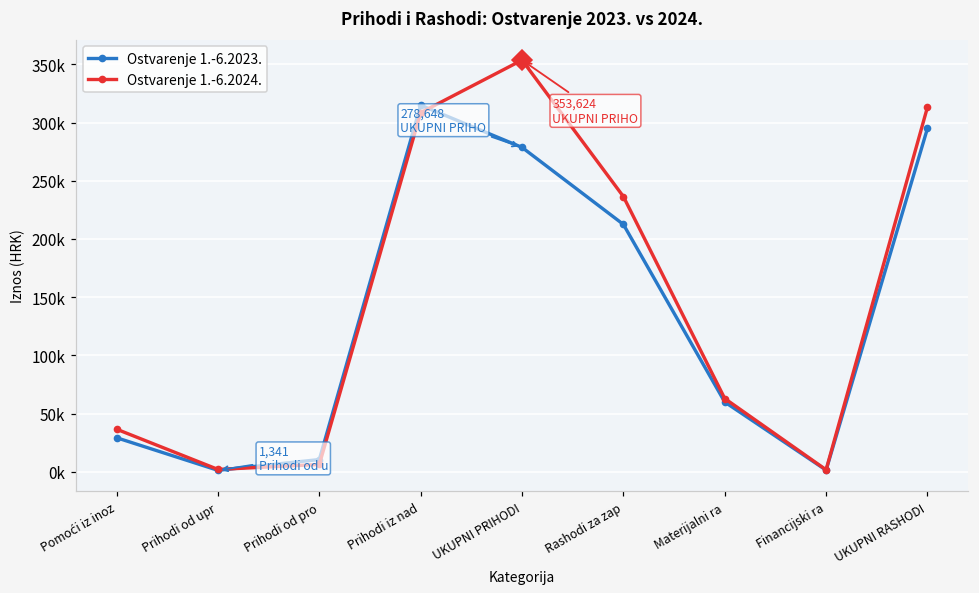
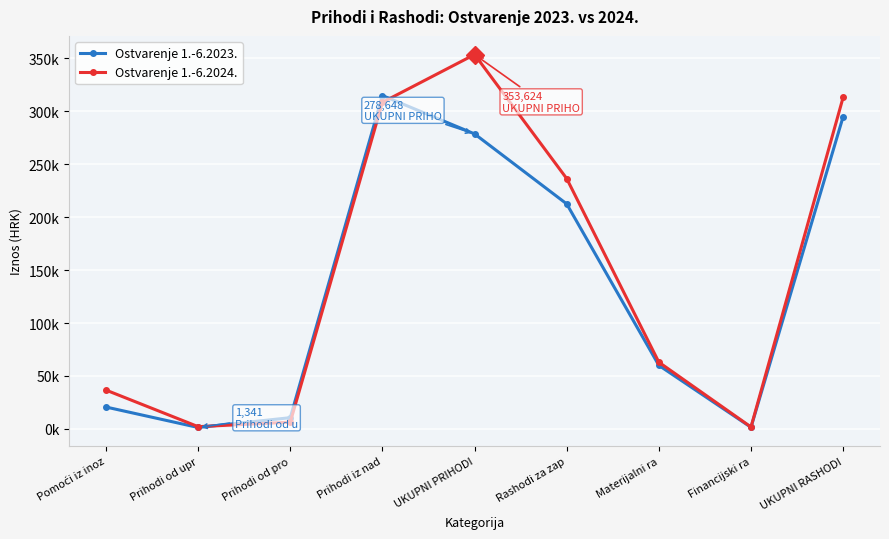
Ostvarenje 1.-6.2023., Pomoći iz inoz: 29000 -> 21000
